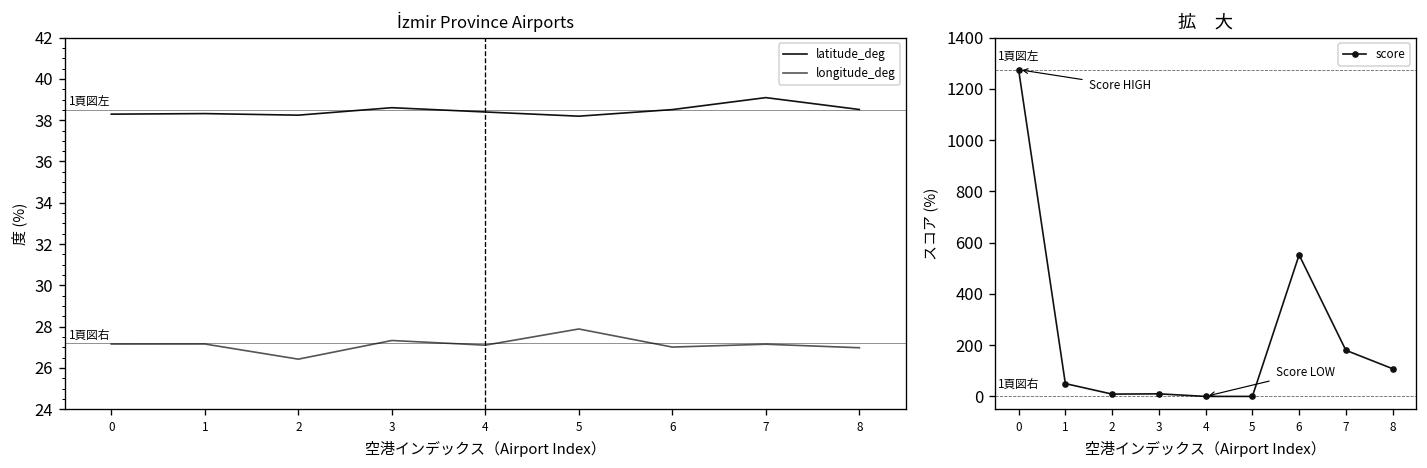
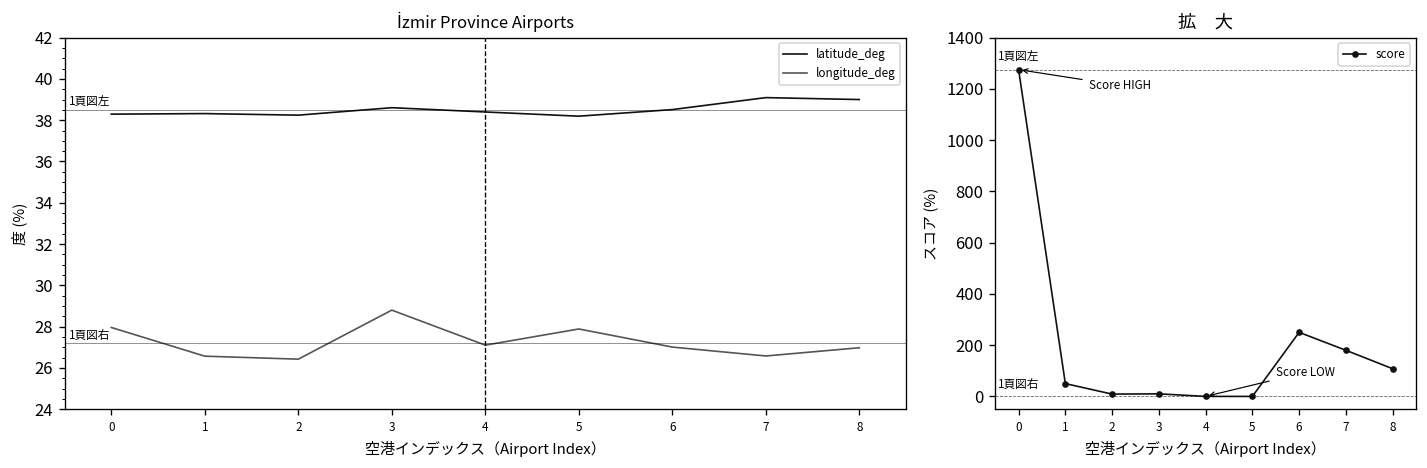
İzmir Province Airports, longitude_deg, 0: 27.2 -> 28.0
İzmir Province Airports, longitude_deg, 1: 27.2 -> 26.6
İzmir Province Airports, longitude_deg, 3: 27.3 -> 28.8
İzmir Province Airports, longitude_deg, 7: 27.1 -> 26.6
İzmir Province Airports, latitude_deg, 8: 38.5 -> 39.0
拡 大, 6: 550 -> 250
